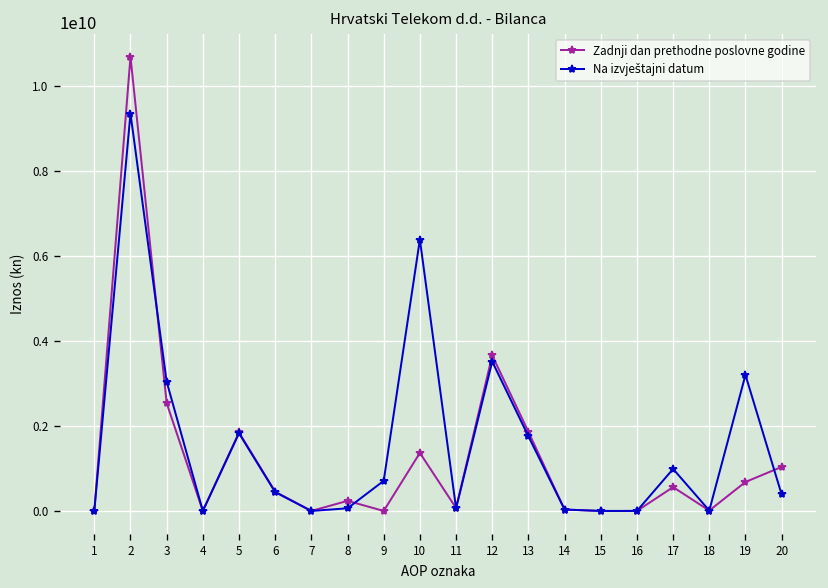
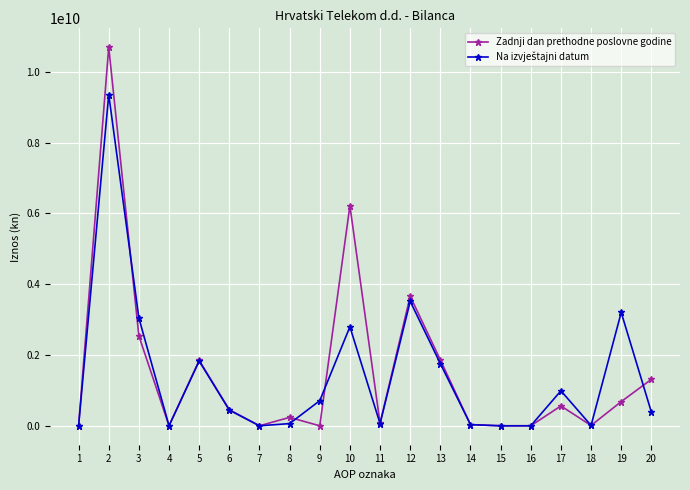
Zadnji dan prethodne poslovne godine, 10: 1400000000 -> 6200000000
Na izvještajni datum, 10: 6400000000 -> 2800000000
Zadnji dan prethodne poslovne godine, 20: 1000000000 -> 1300000000
